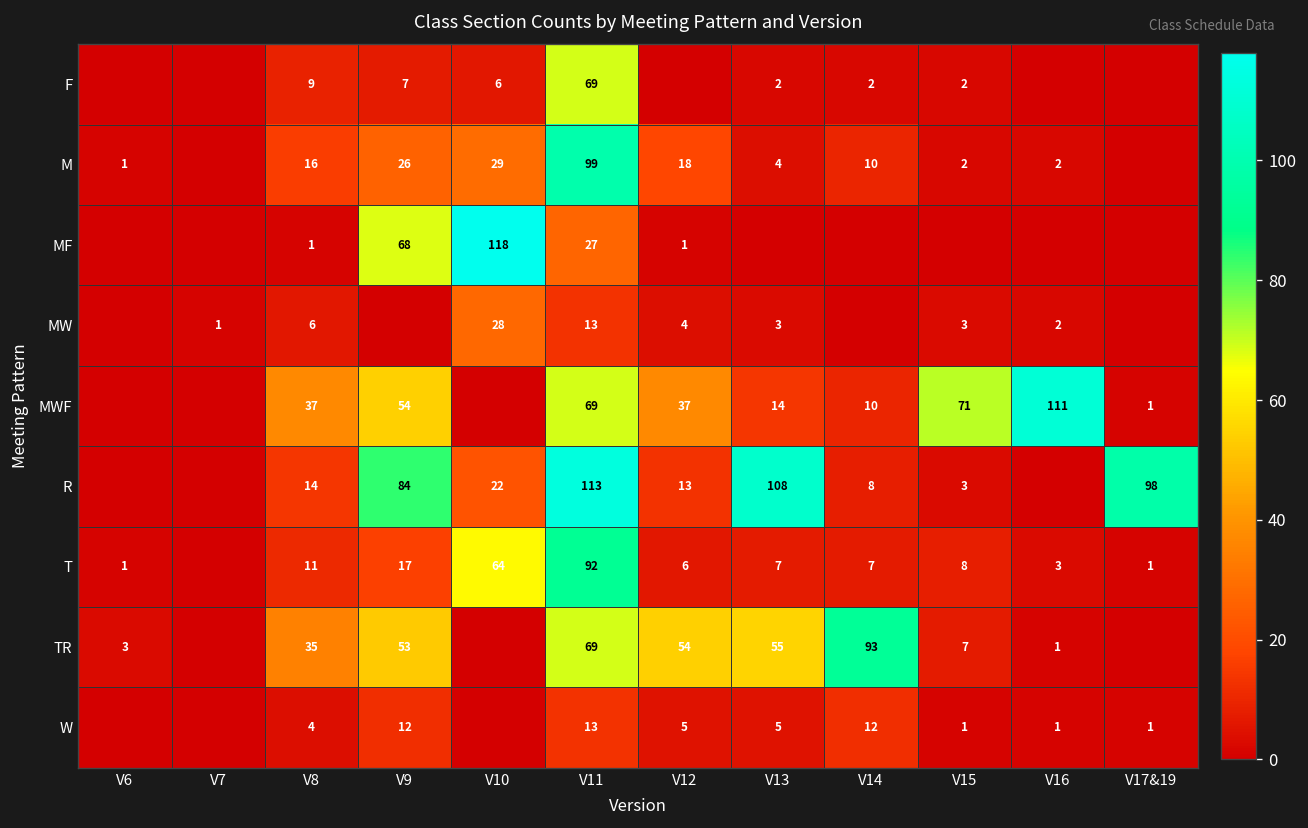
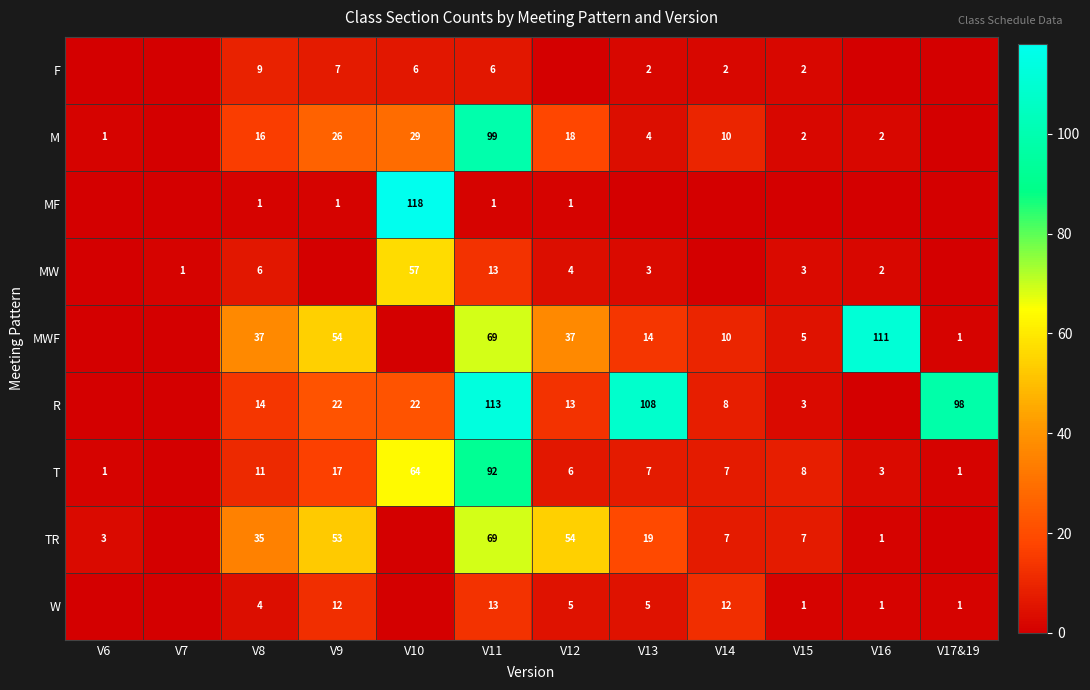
F, V11: 69 -> 6
MF, V9: 68 -> 1
MF, V11: 27 -> 1
MW, V10: 28 -> 57
MWF, V15: 71 -> 5
R, V9: 84 -> 22
TR, V13: 55 -> 19
TR, V14: 93 -> 7
